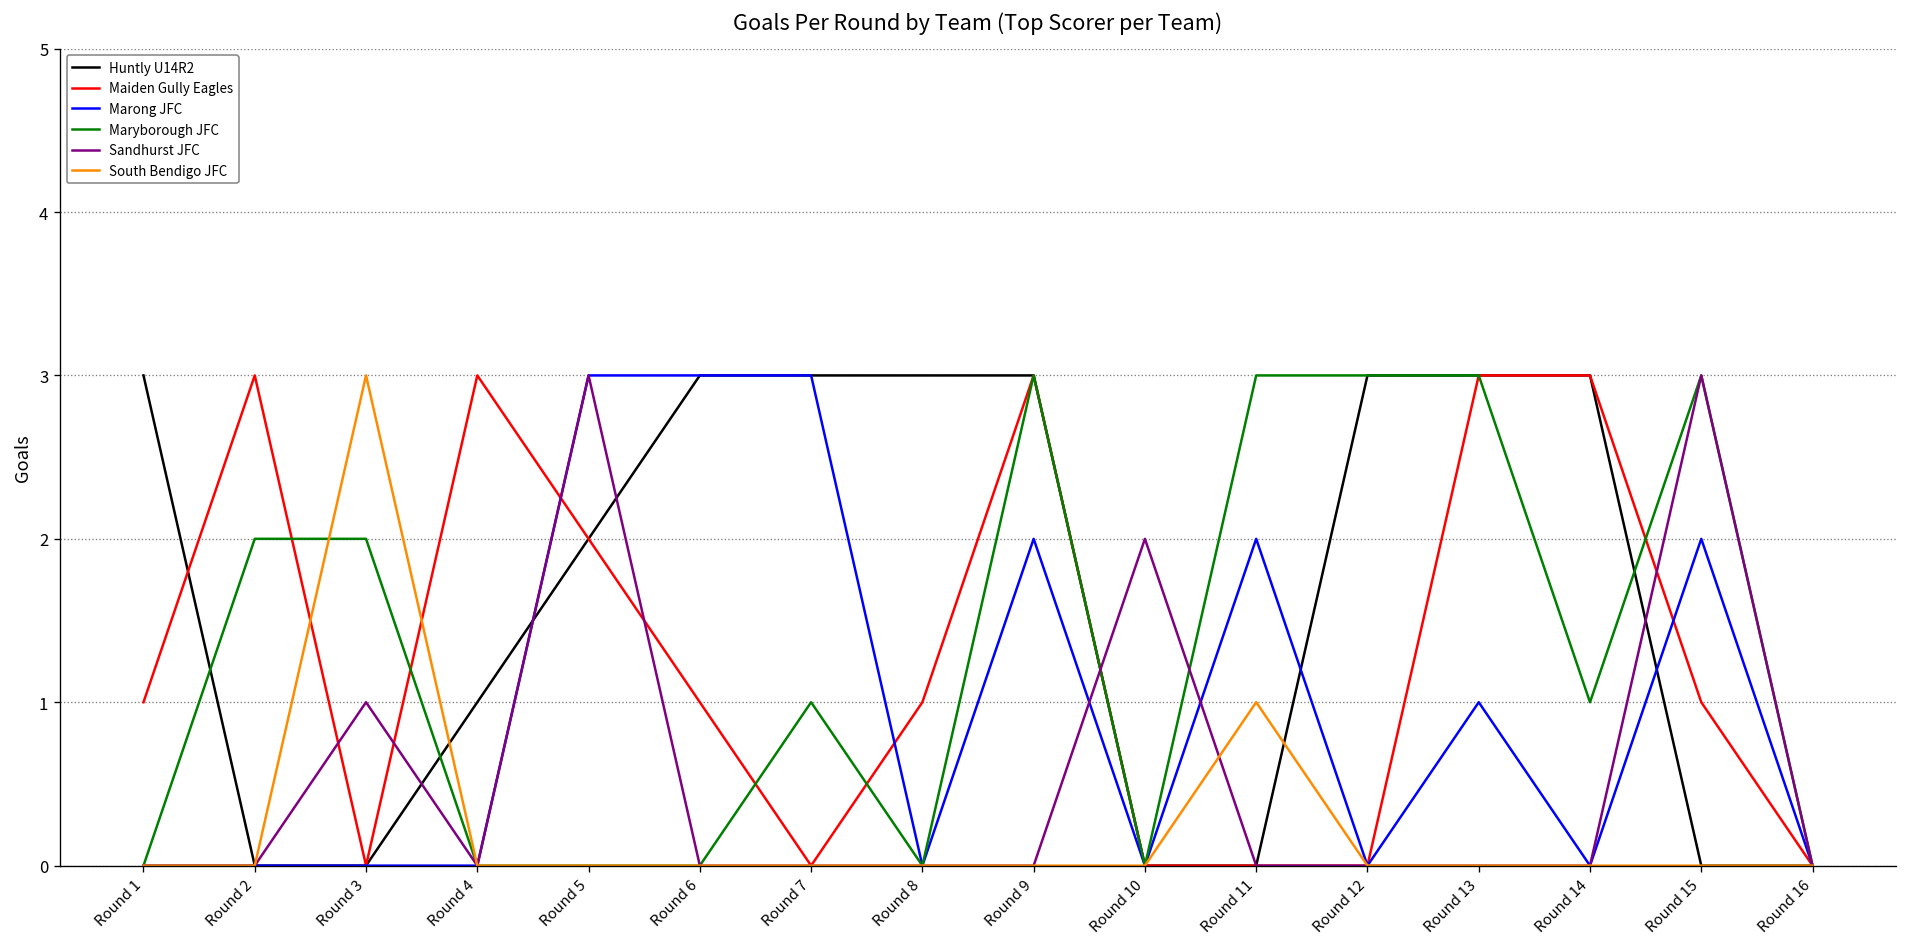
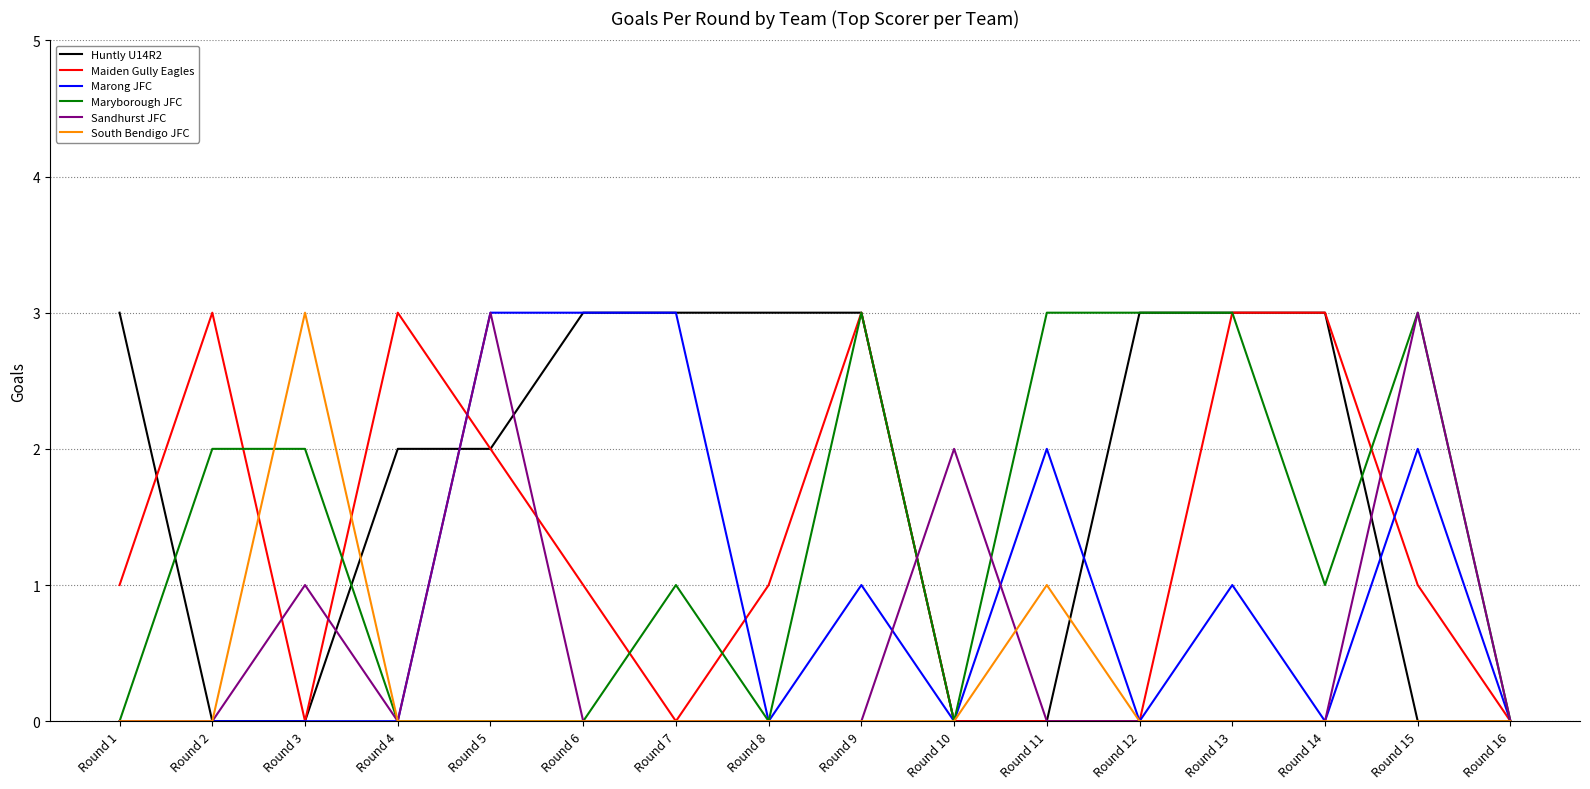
Huntly U14R2, Round 4: 1 -> 2
Marong JFC, Round 9: 2 -> 1
